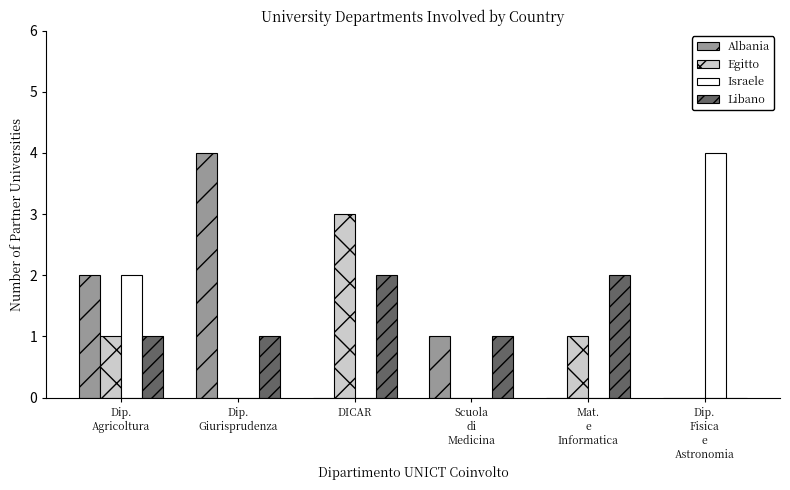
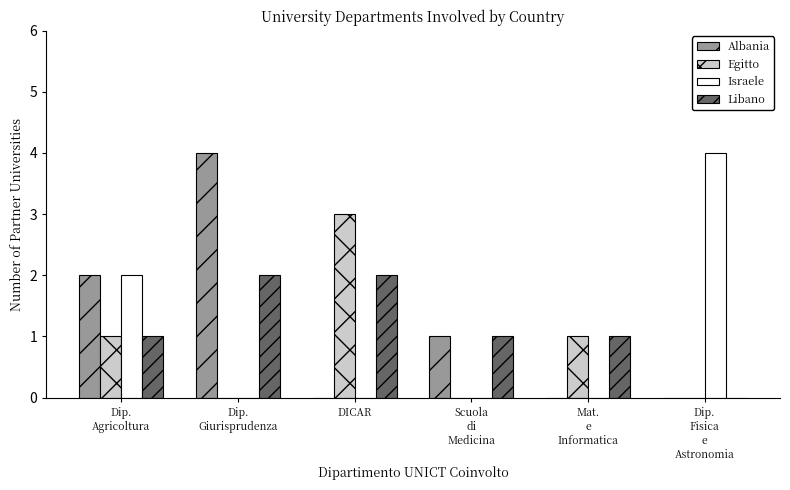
Libano, Dip. Giurisprudenza: 1 -> 2
Libano, Mat. e Informatica: 2 -> 1
